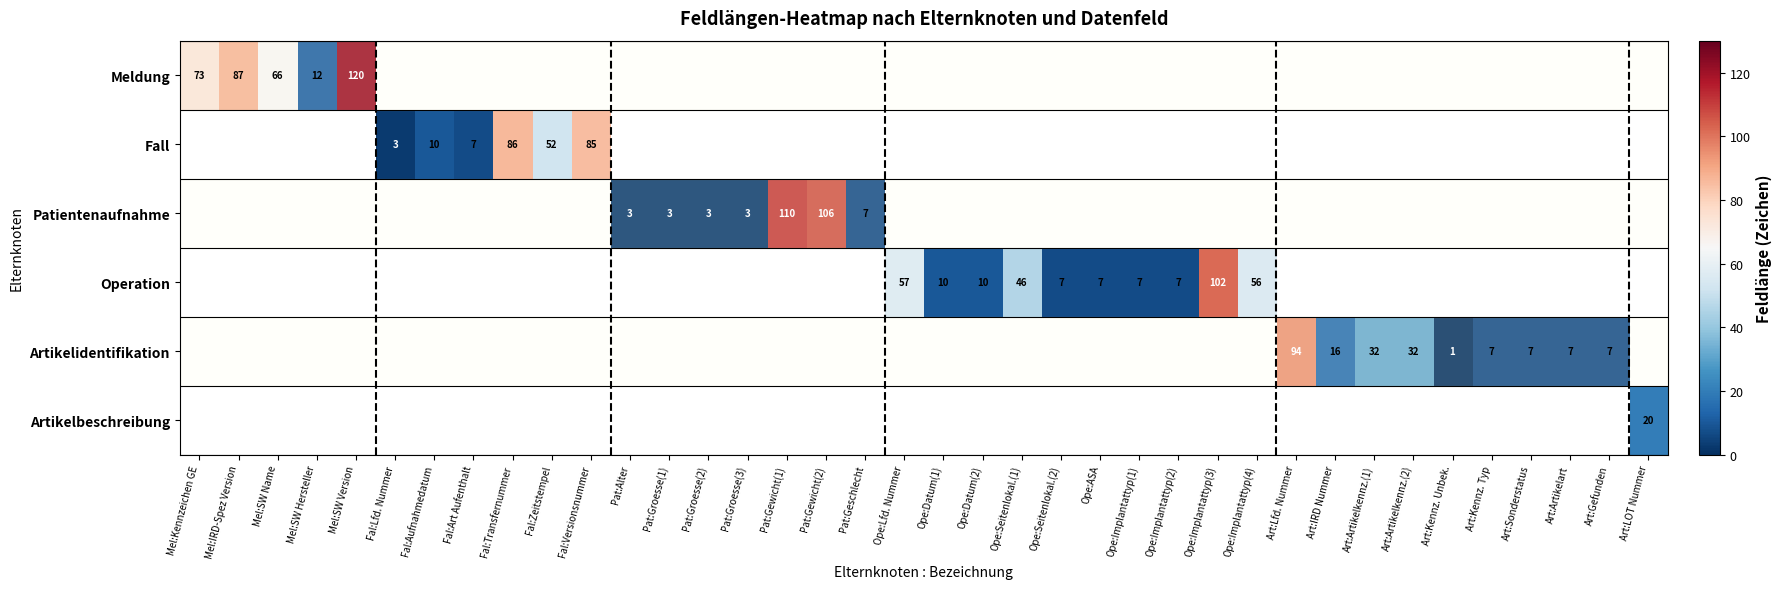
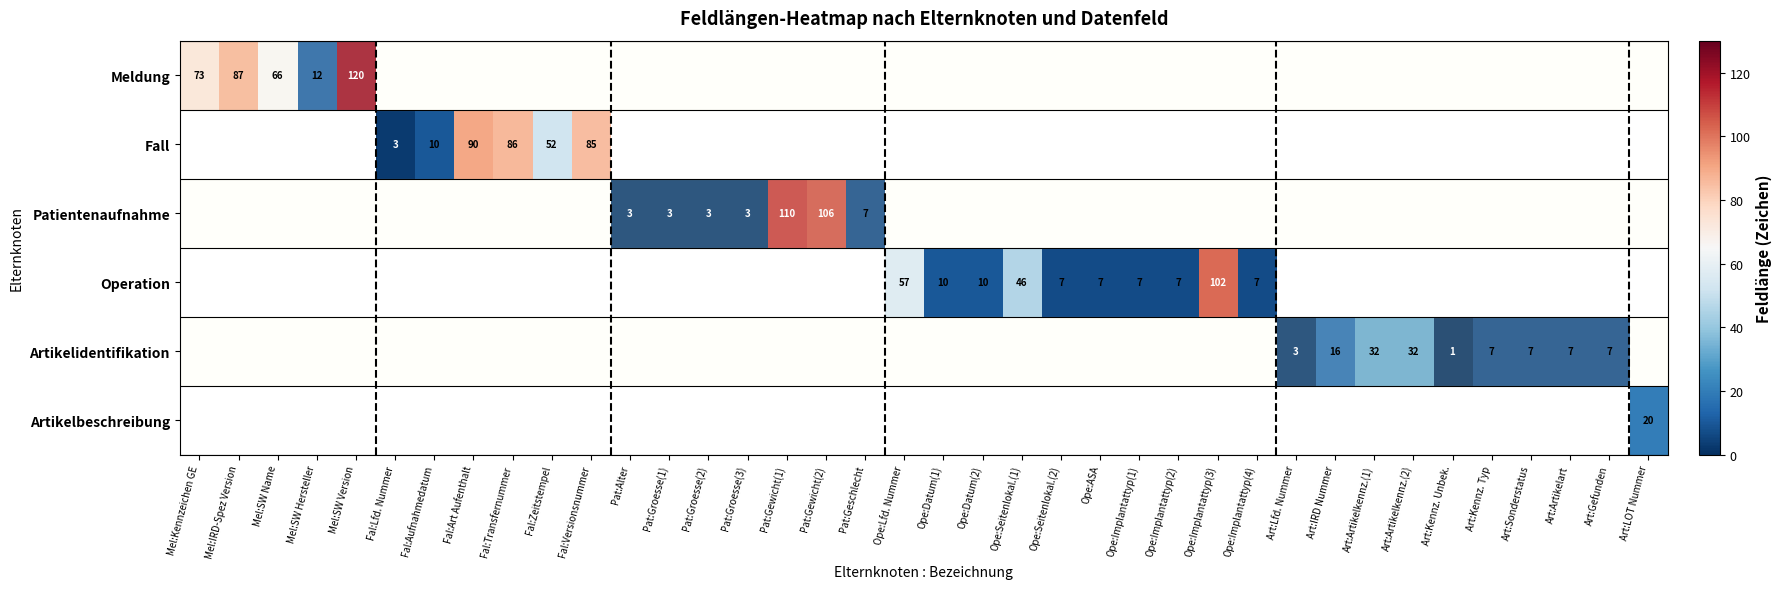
Fall, Fal:Art Aufenthalt: 7 -> 90
Operation, Ope:Implantattyp(4): 56 -> 7
Artikelidentifikation, Art:Lfd. Nummer: 94 -> 3
